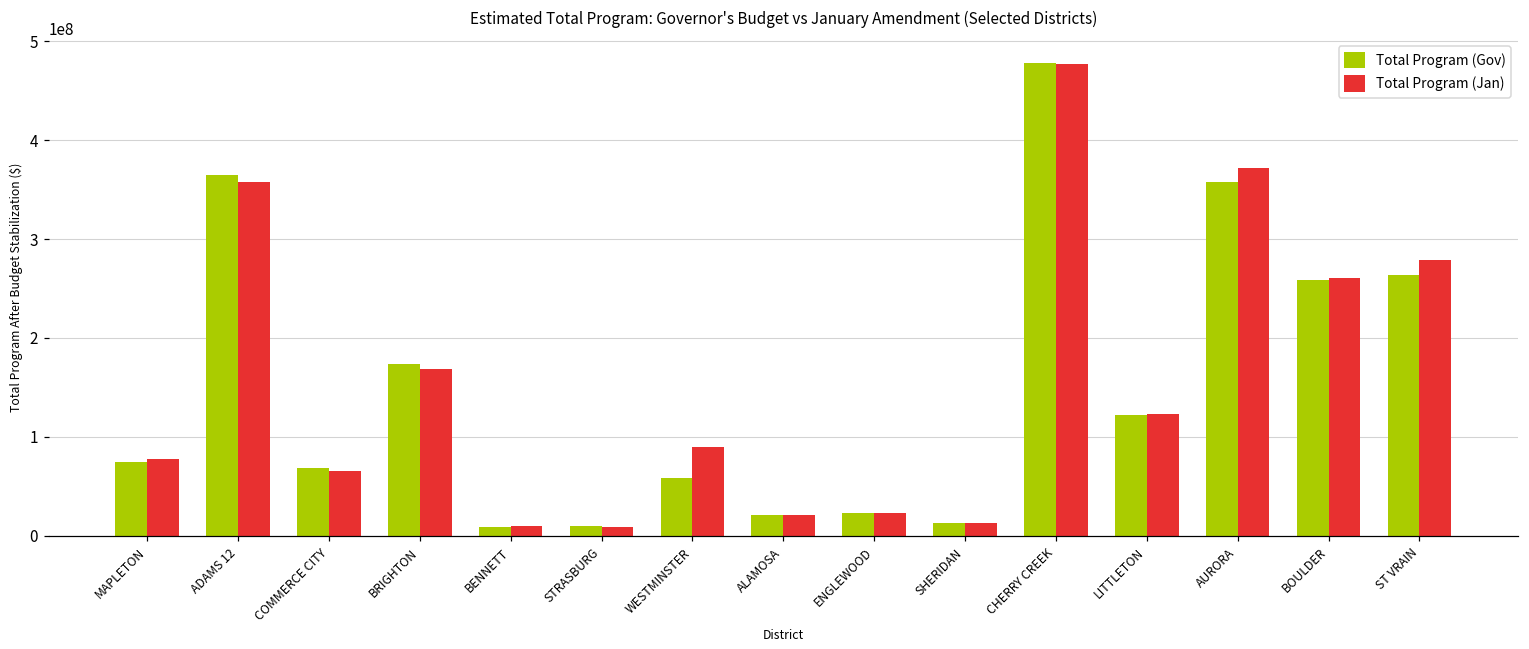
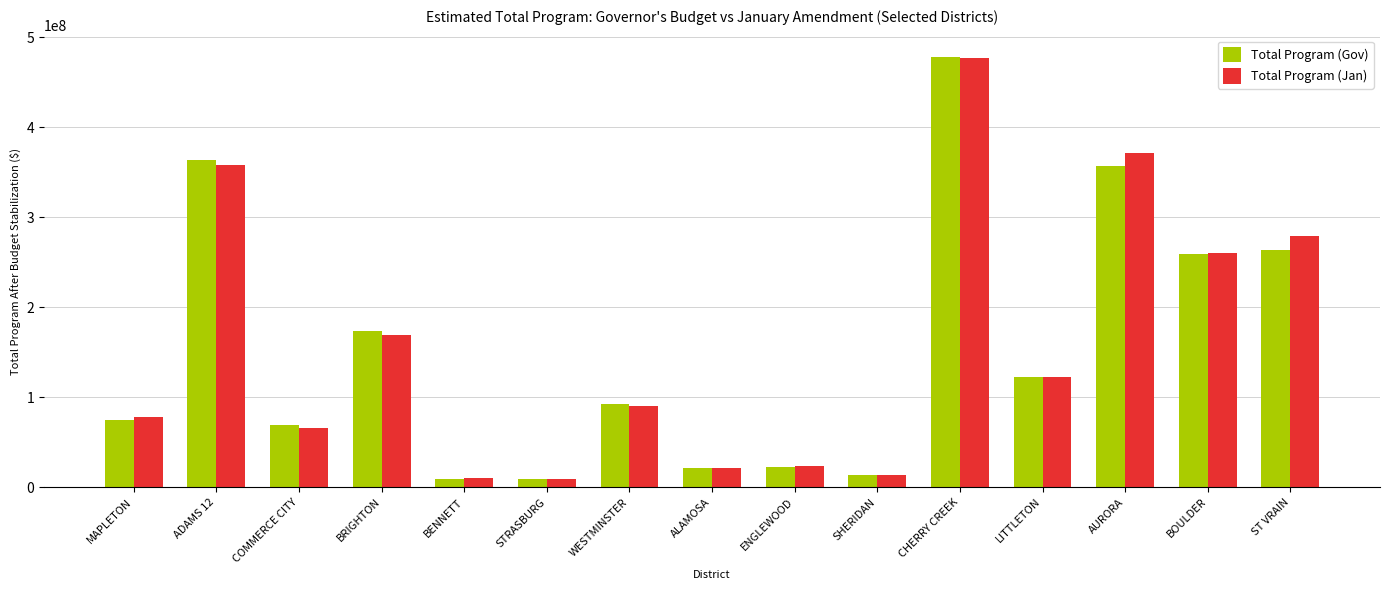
Total Program (Gov), WESTMINSTER: 60000000 -> 90000000
